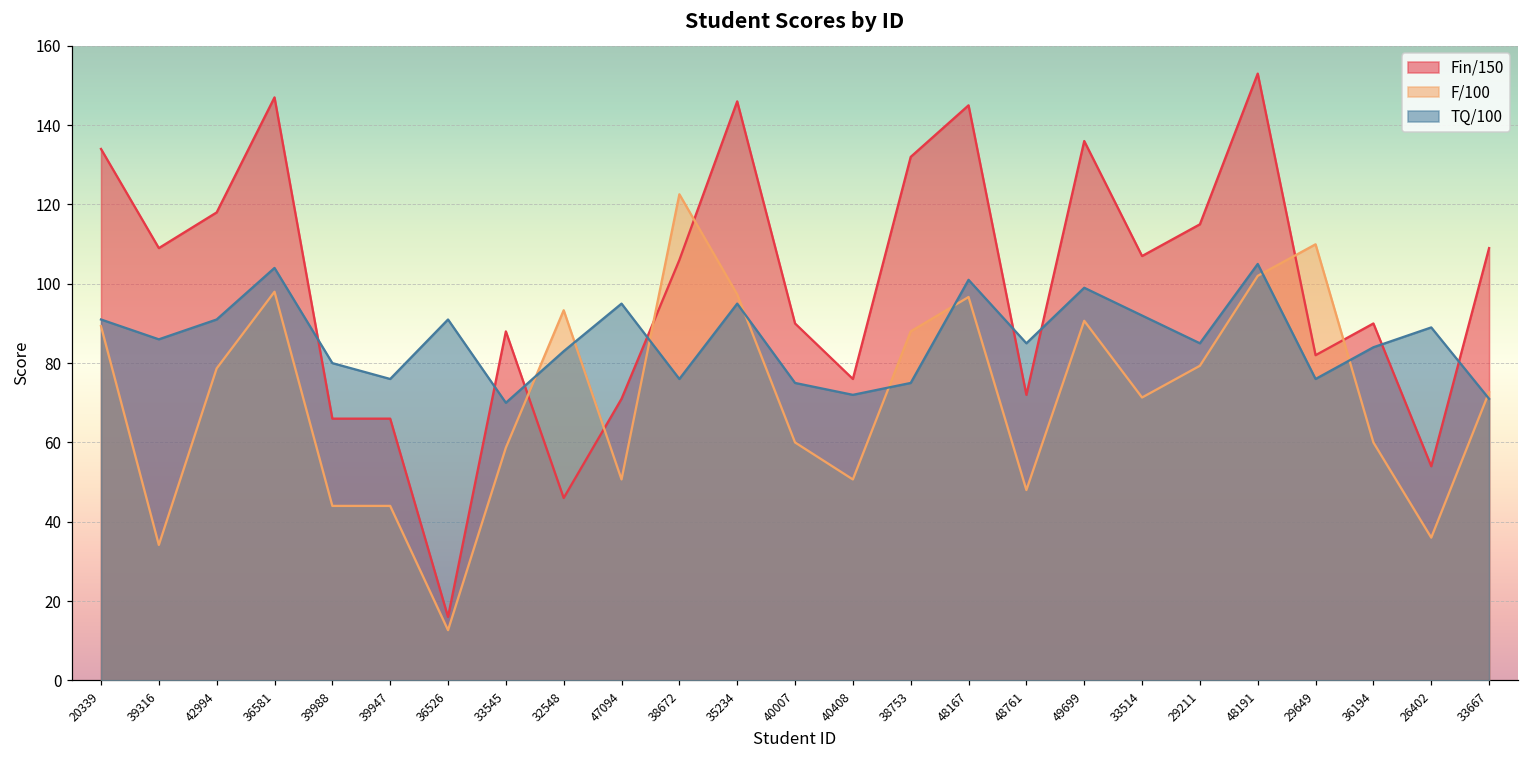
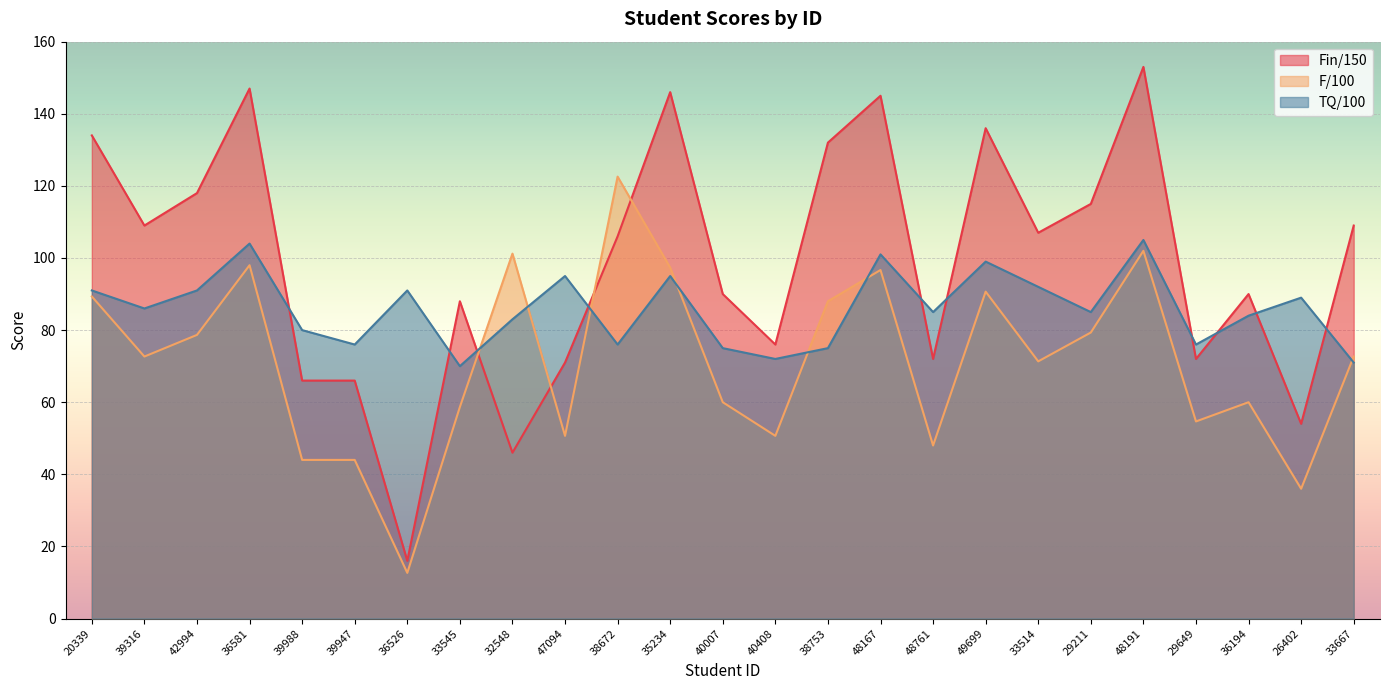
F/100, 39316: 34 -> 73
F/100, 32548: 93 -> 101
Fin/150, 29649: 82 -> 72
F/100, 29649: 110 -> 55
